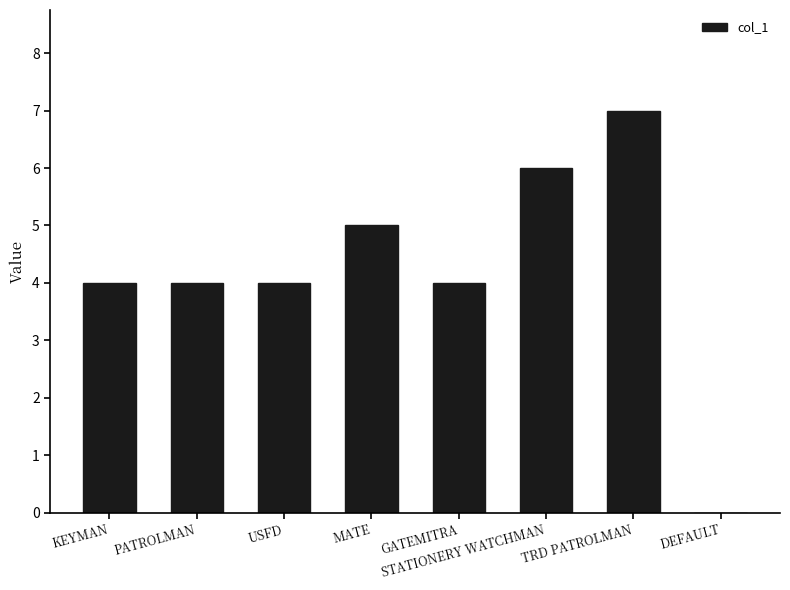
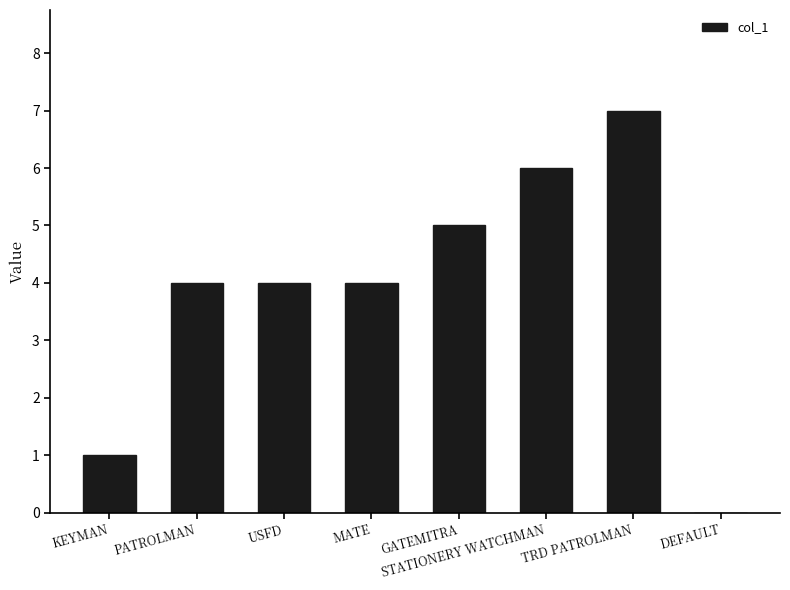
KEYMAN: 4 -> 1
MATE: 5 -> 4
GATEMITRA: 4 -> 5
